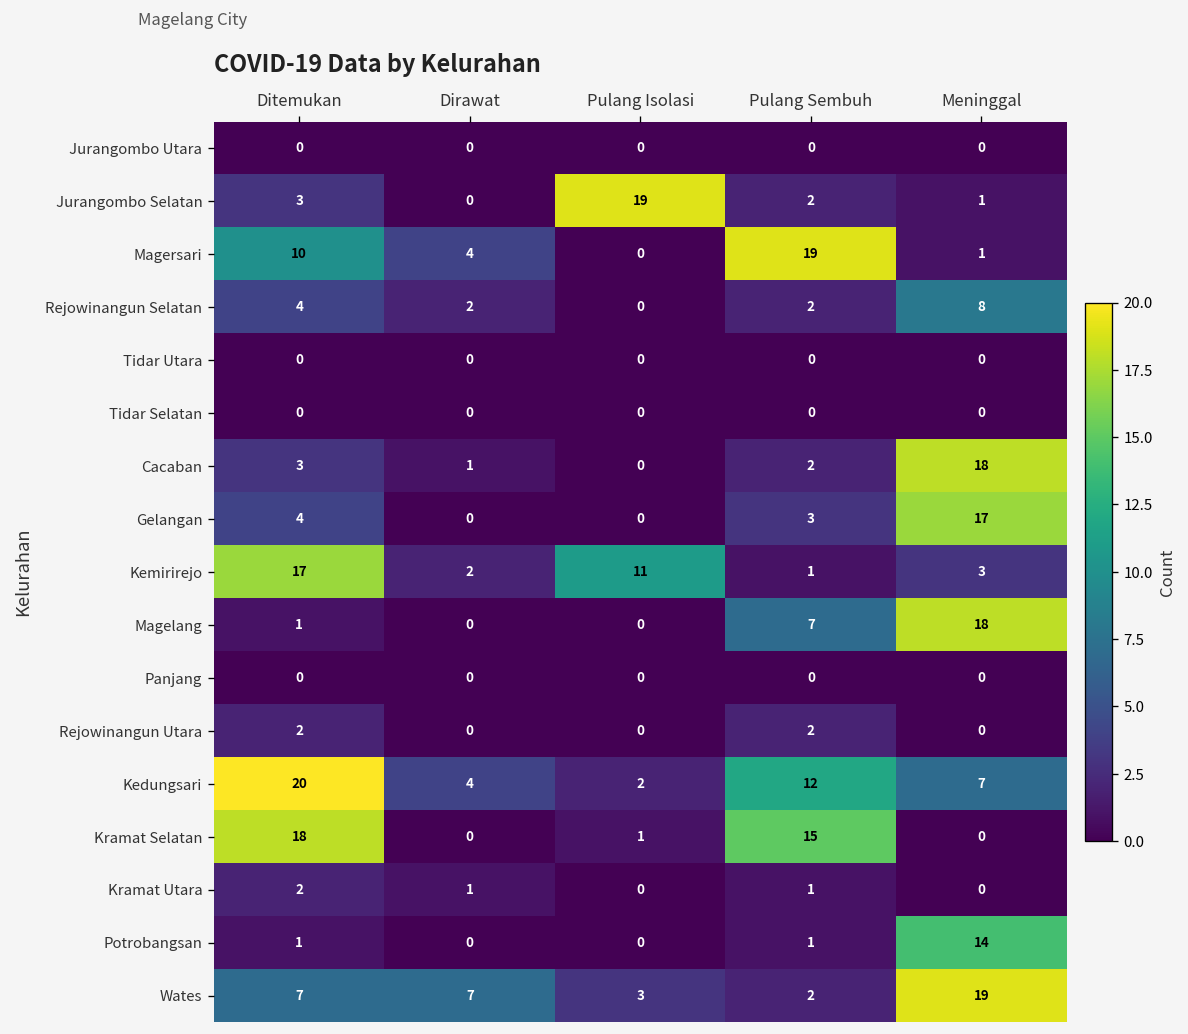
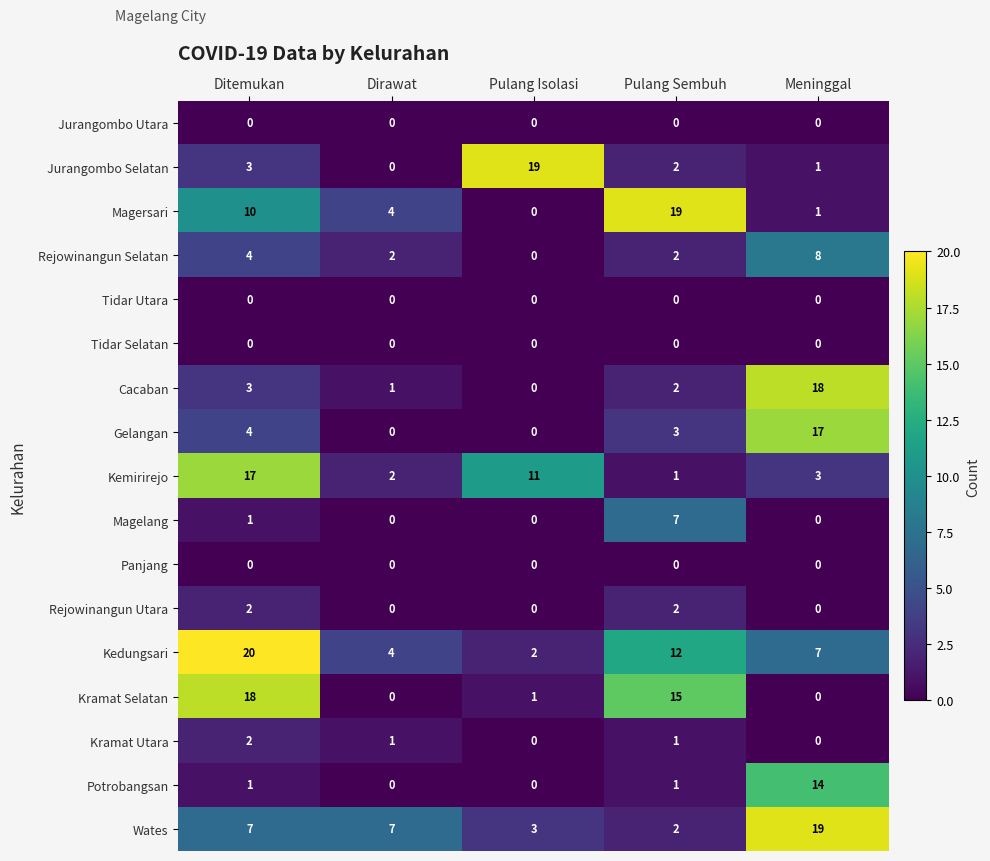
Magelang, Meninggal: 18 -> 0
